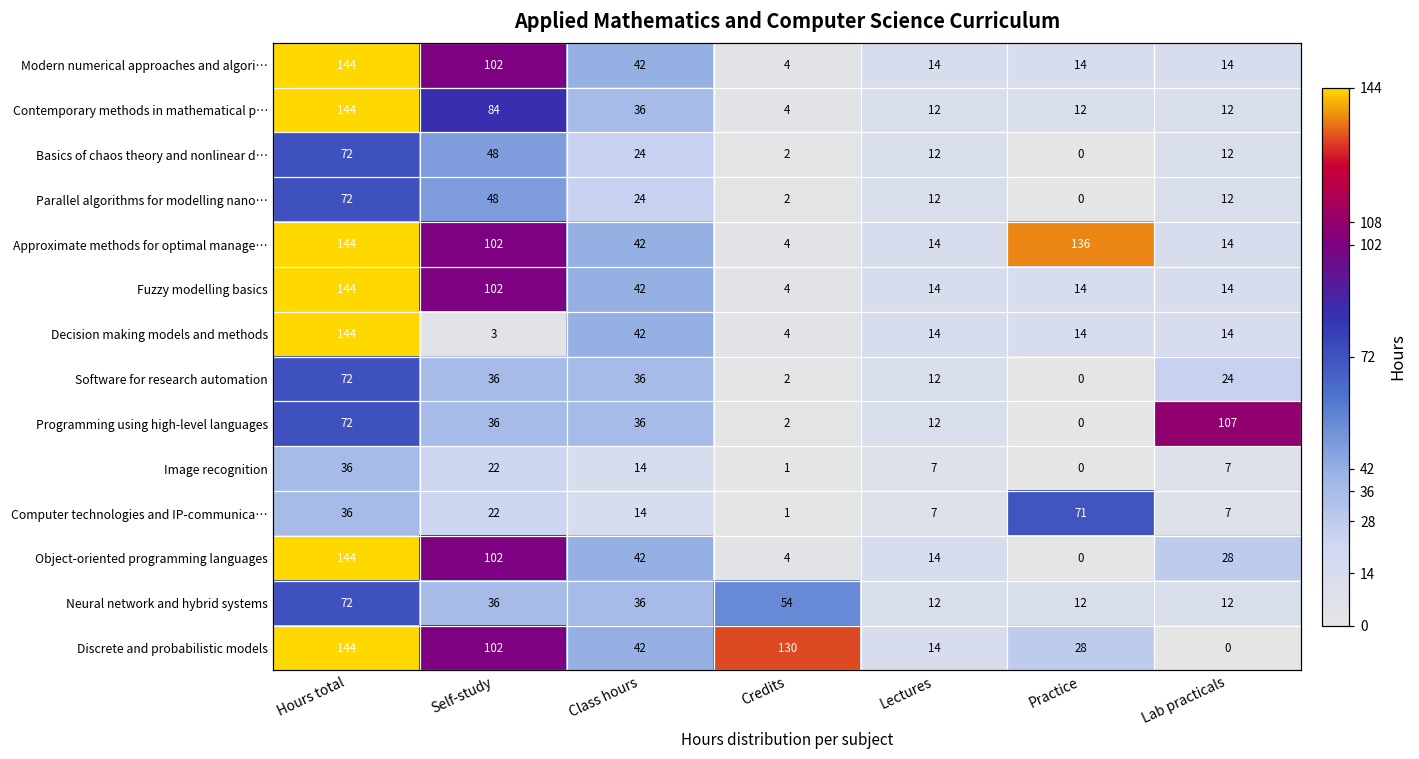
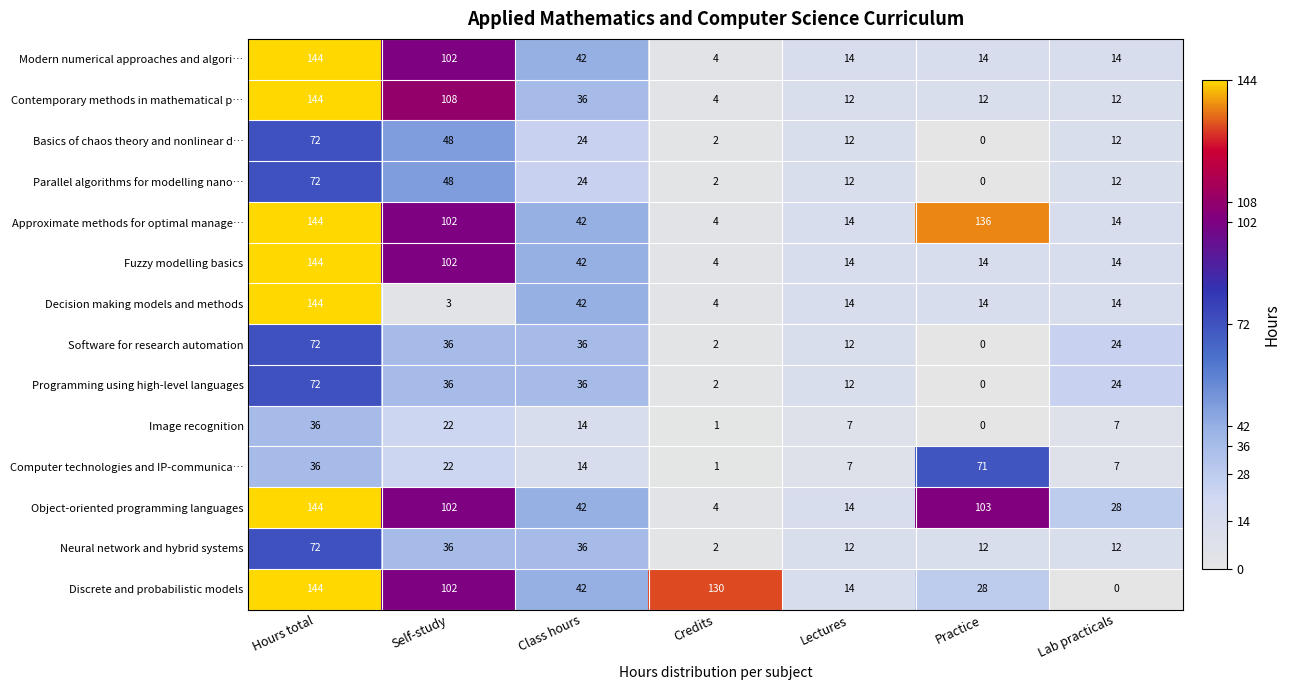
Contemporary methods in mathematical p…, Self-study: 84 -> 108
Programming using high-level languages, Lab practicals: 107 -> 24
Object-oriented programming languages, Practice: 0 -> 103
Neural network and hybrid systems, Credits: 54 -> 2
